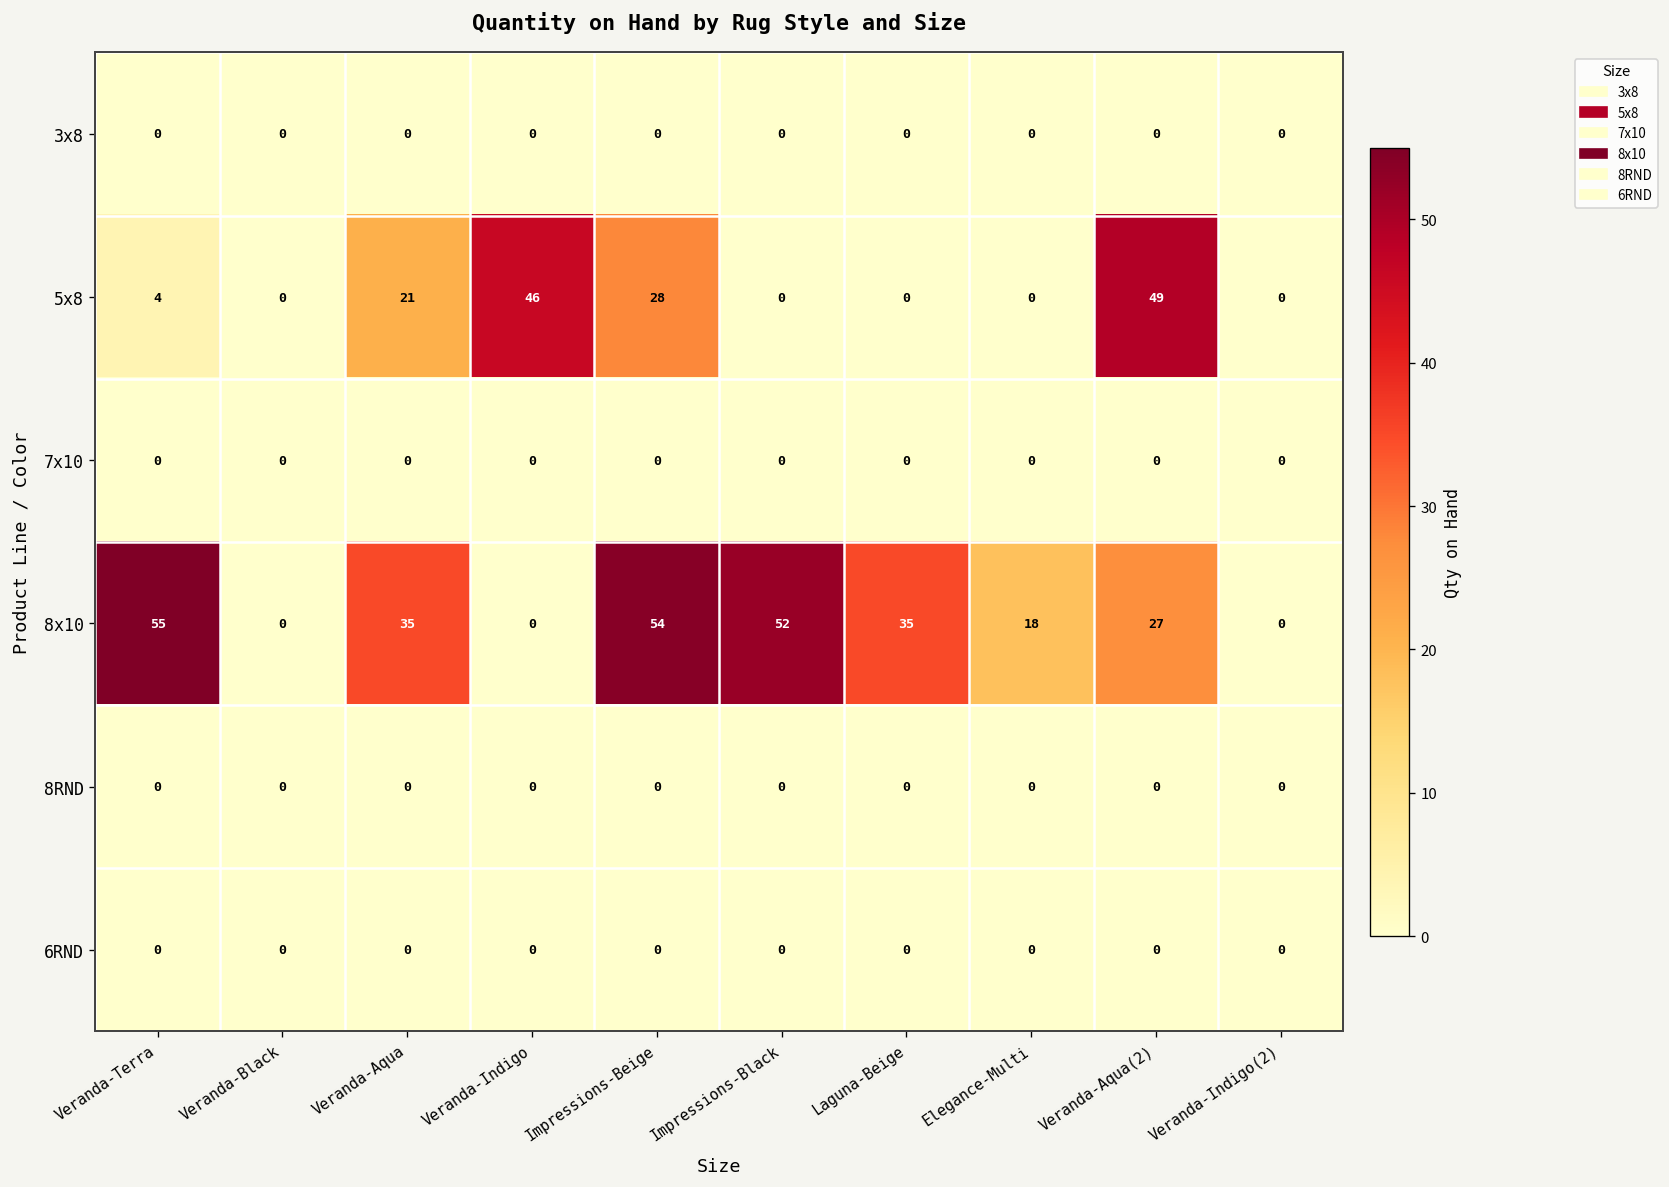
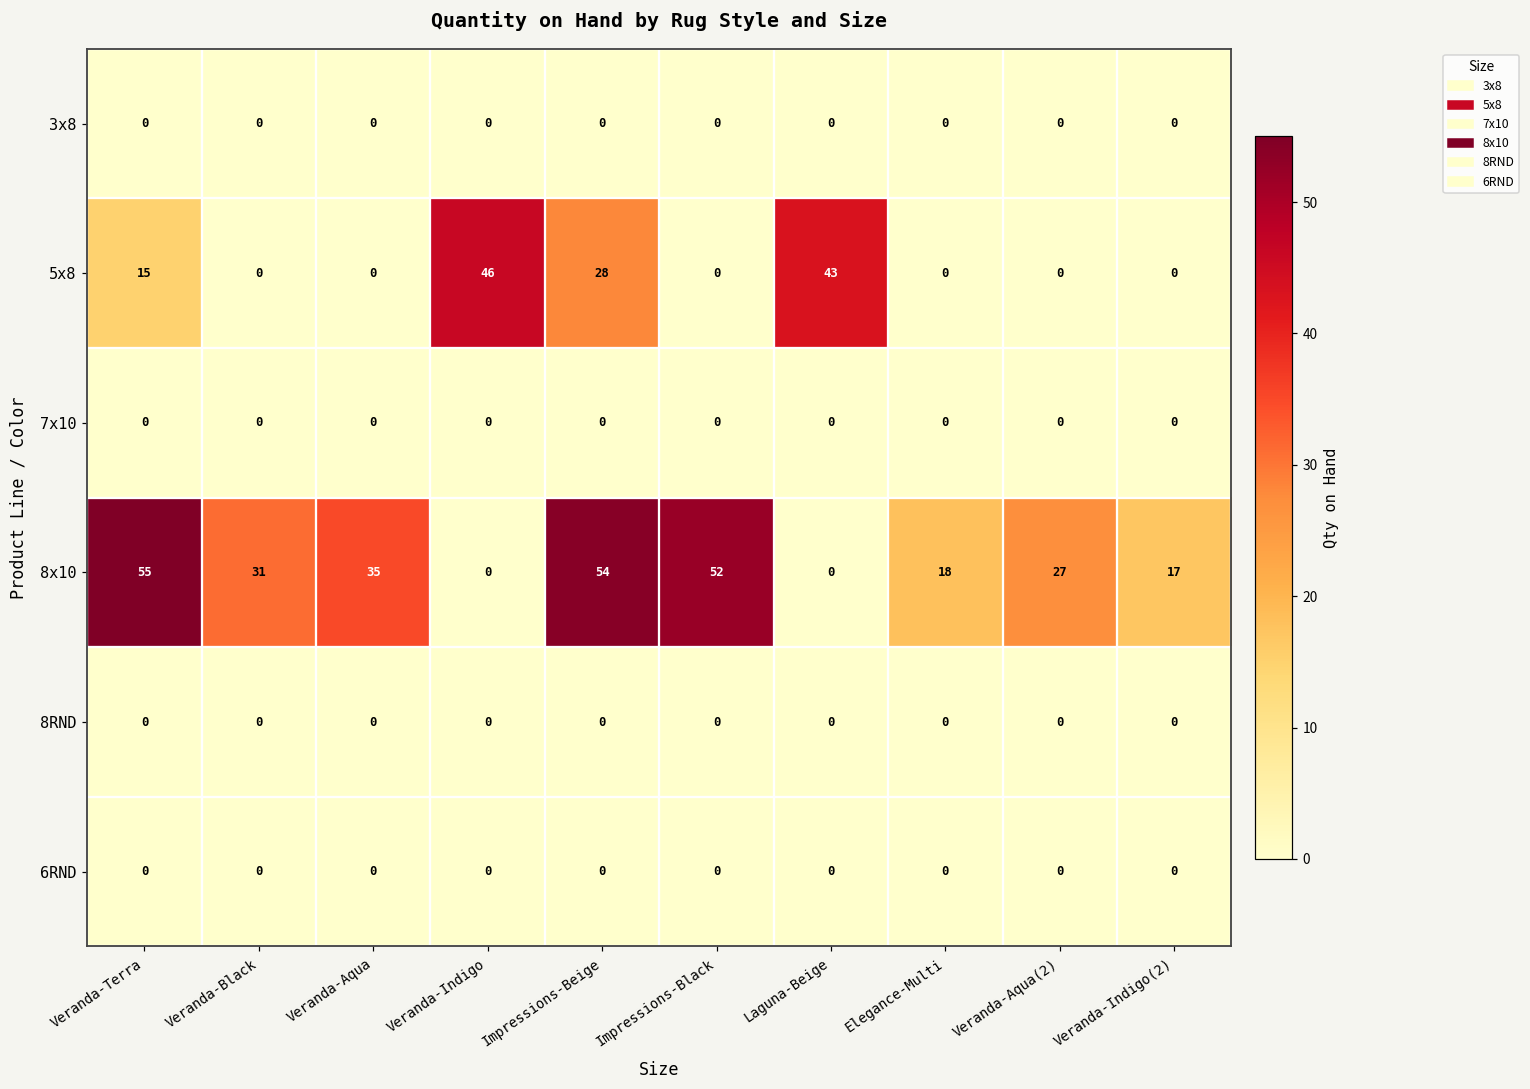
5x8, Veranda-Terra: 4 -> 15
5x8, Veranda-Aqua: 21 -> 0
5x8, Laguna-Beige: 0 -> 43
5x8, Veranda-Aqua(2): 49 -> 0
8x10, Veranda-Black: 0 -> 31
8x10, Laguna-Beige: 35 -> 0
8x10, Veranda-Indigo(2): 0 -> 17
